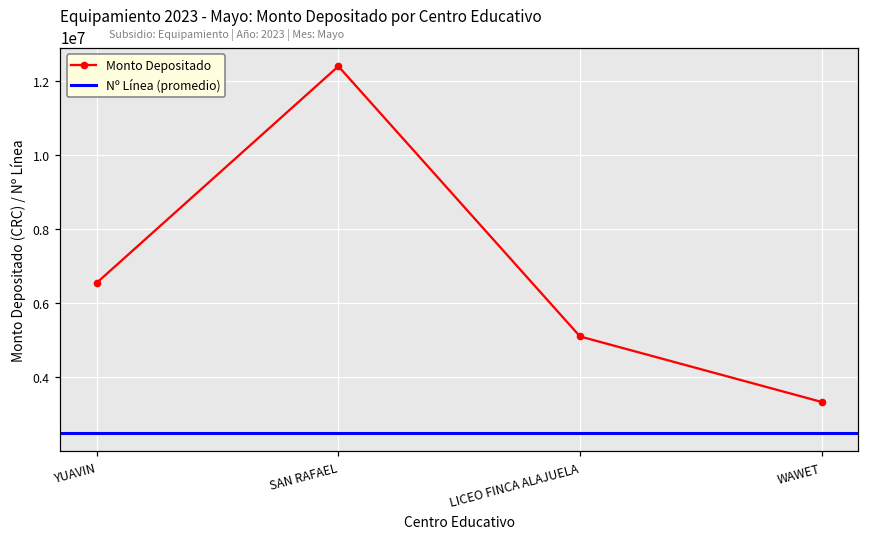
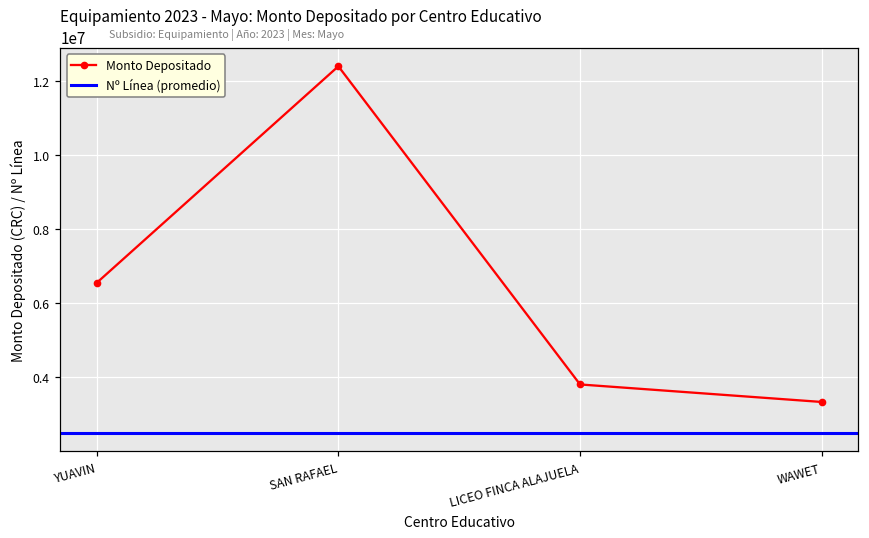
LICEO FINCA ALAJUELA: 5100000 -> 3800000
